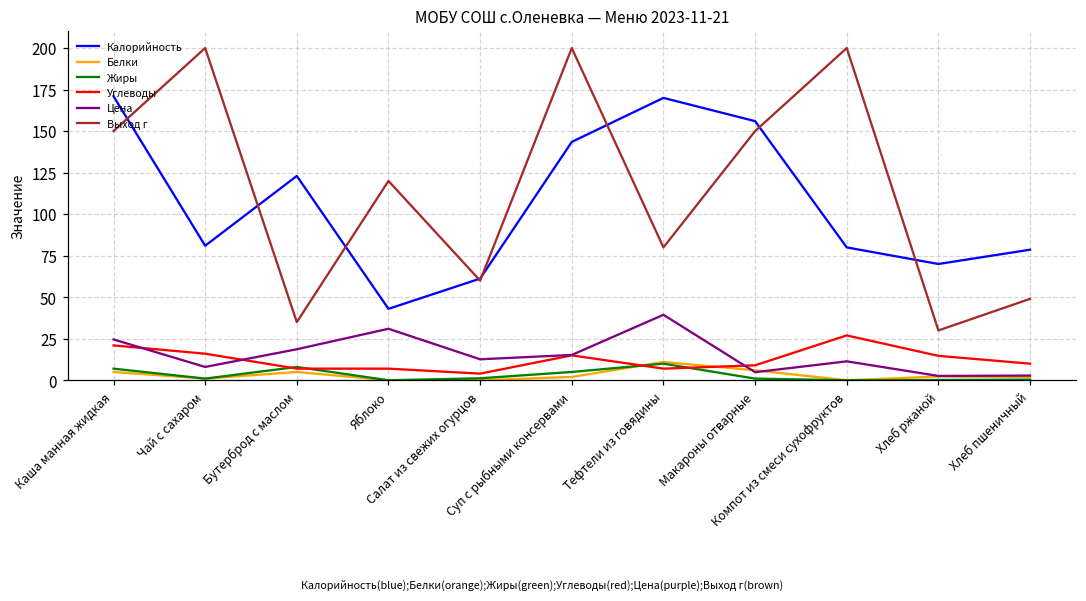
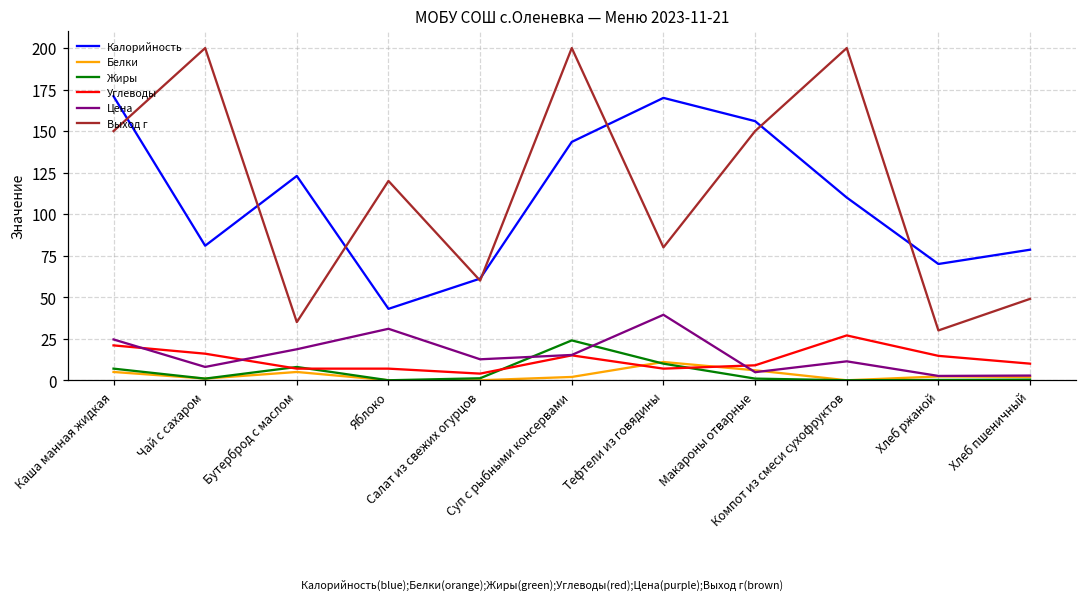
Жиры, Суп с рыбными консервами: 5 -> 24
Калорийность, Компот из смеси сухофруктов: 80 -> 110
